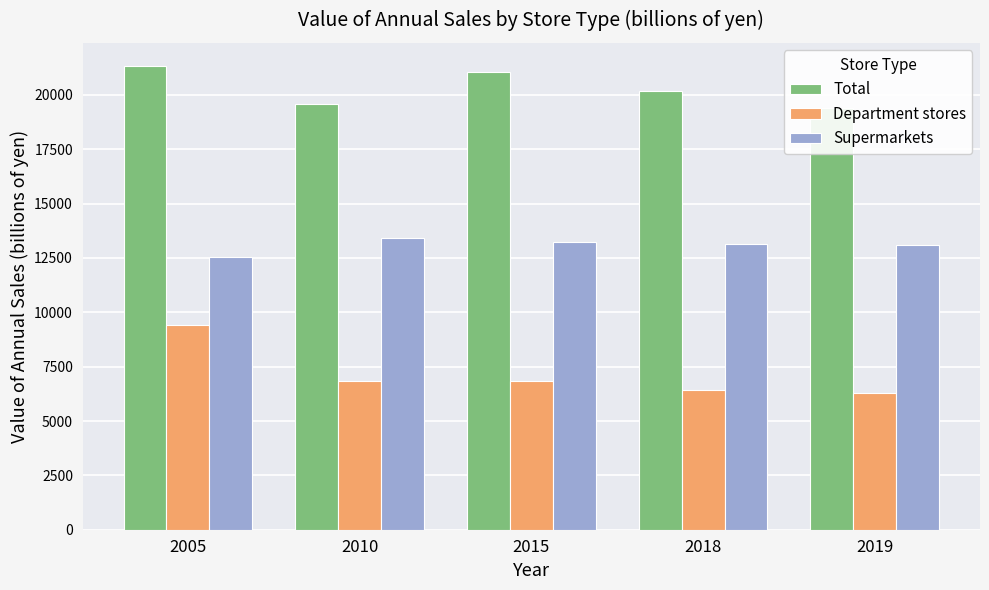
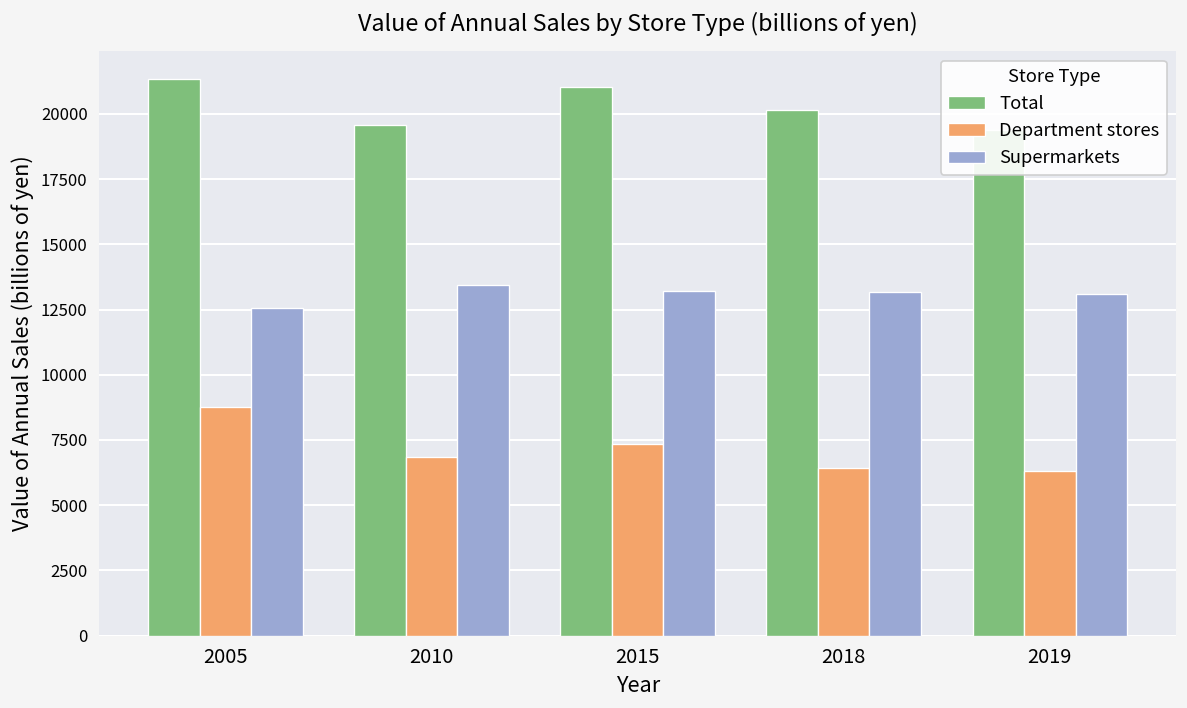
Department stores, 2005: 9400 -> 8800
Department stores, 2015: 6800 -> 7400
